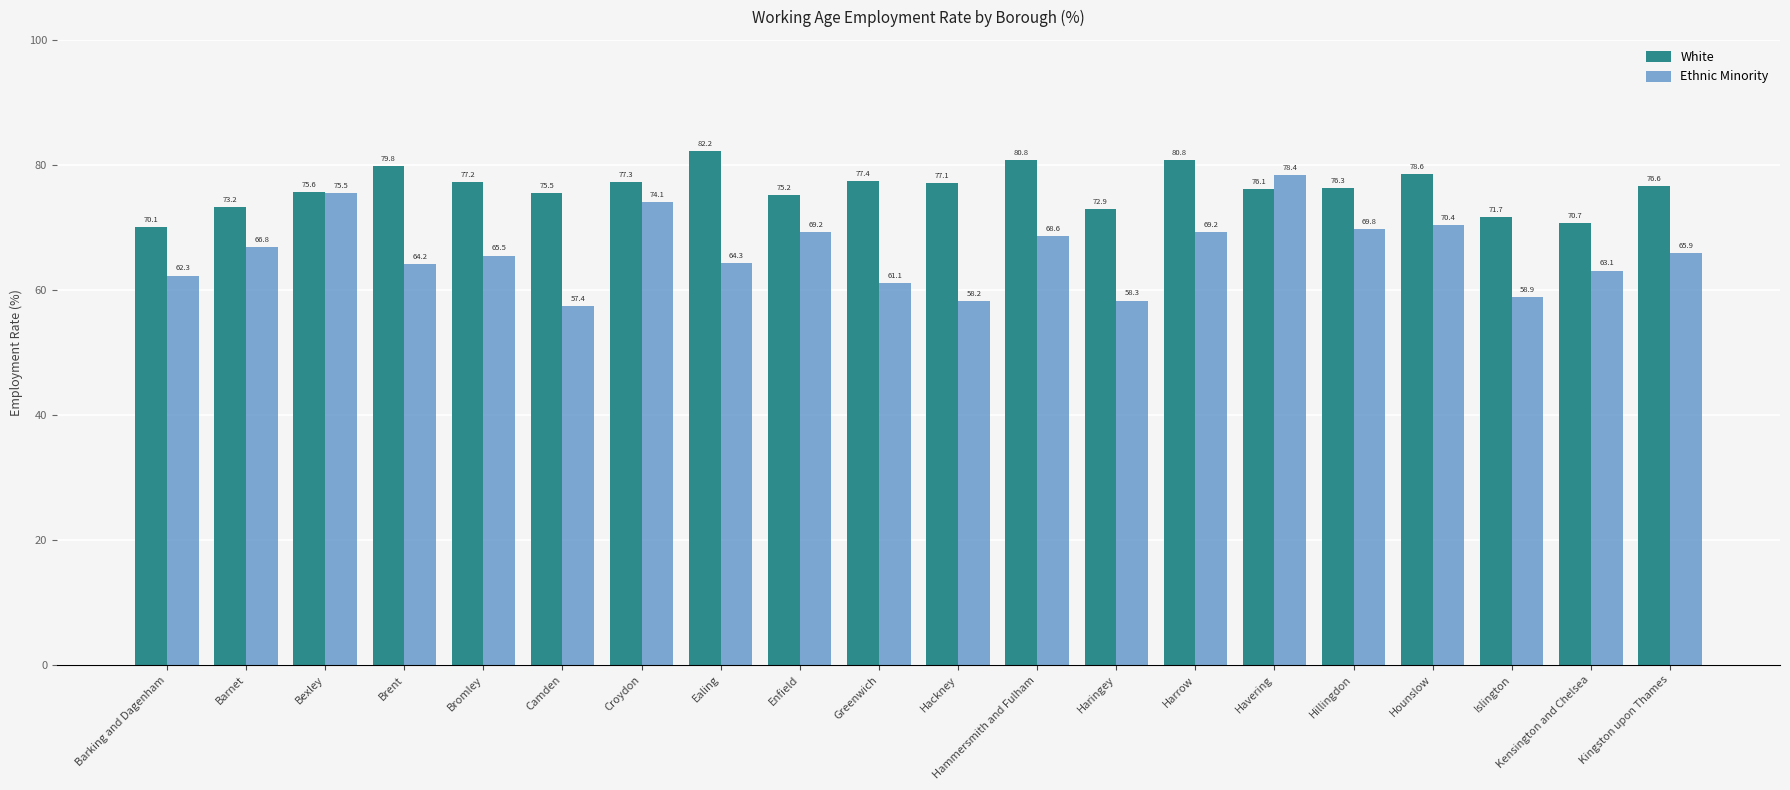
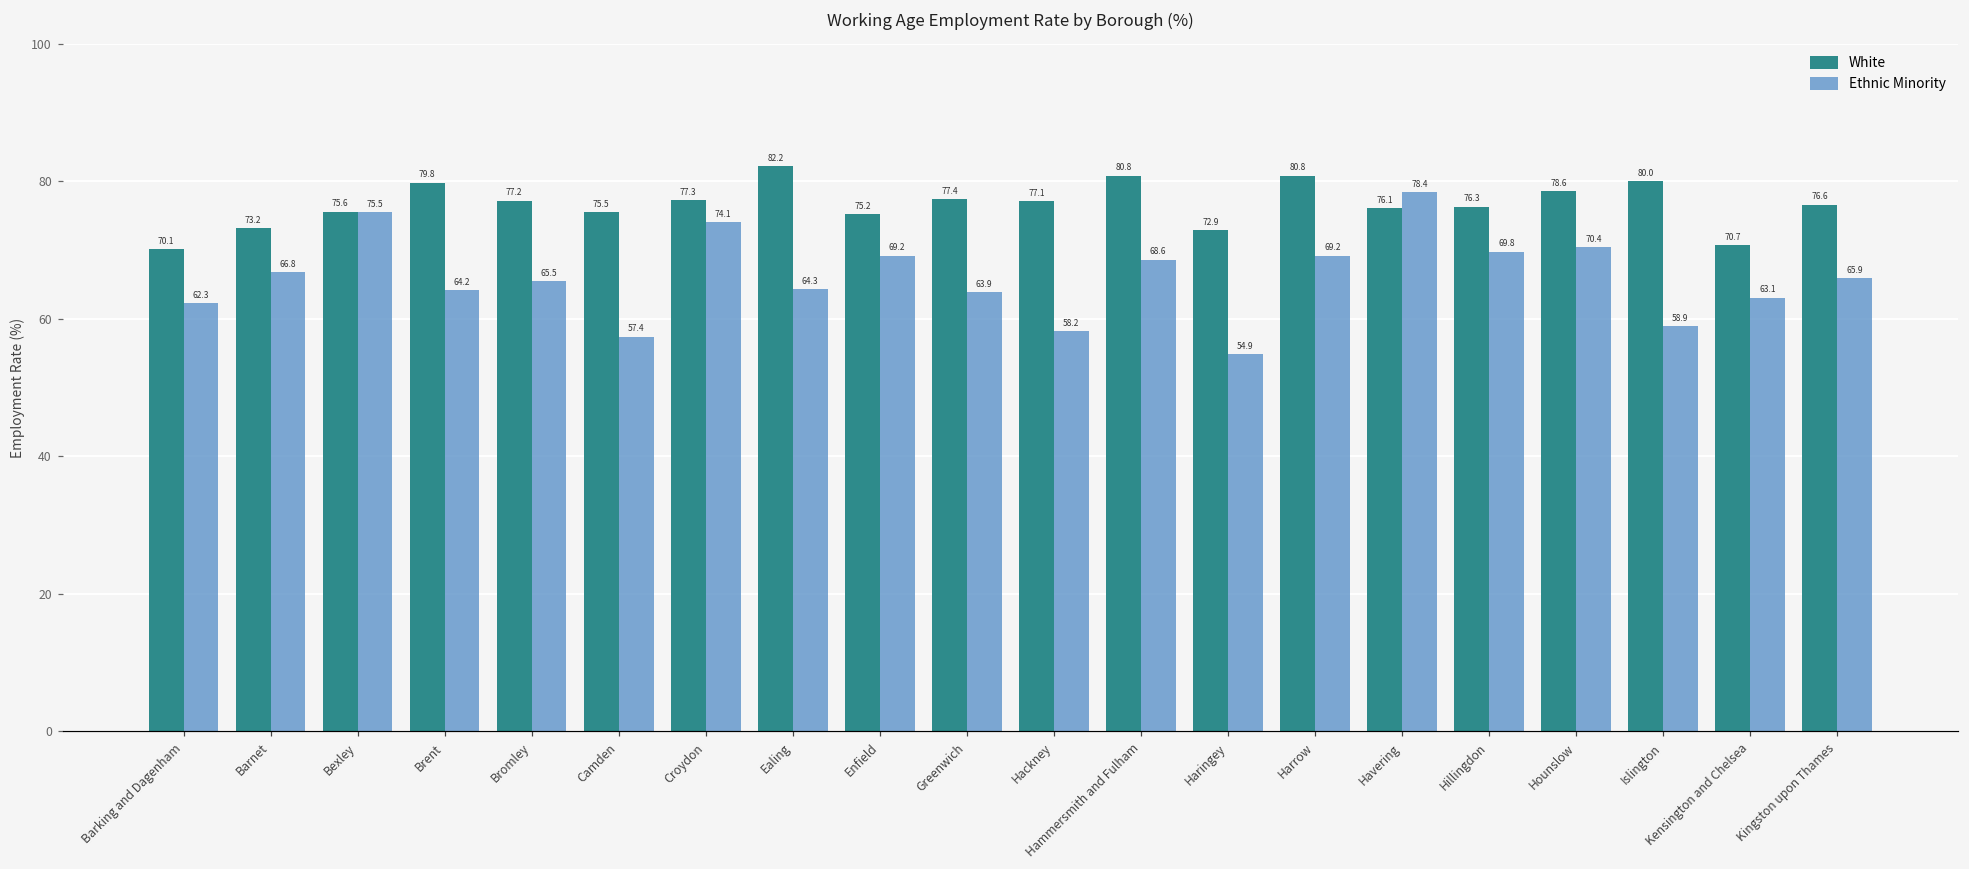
Ethnic Minority, Greenwich: 61.1 -> 63.9
Ethnic Minority, Haringey: 58.3 -> 54.9
White, Islington: 71.7 -> 80.0
